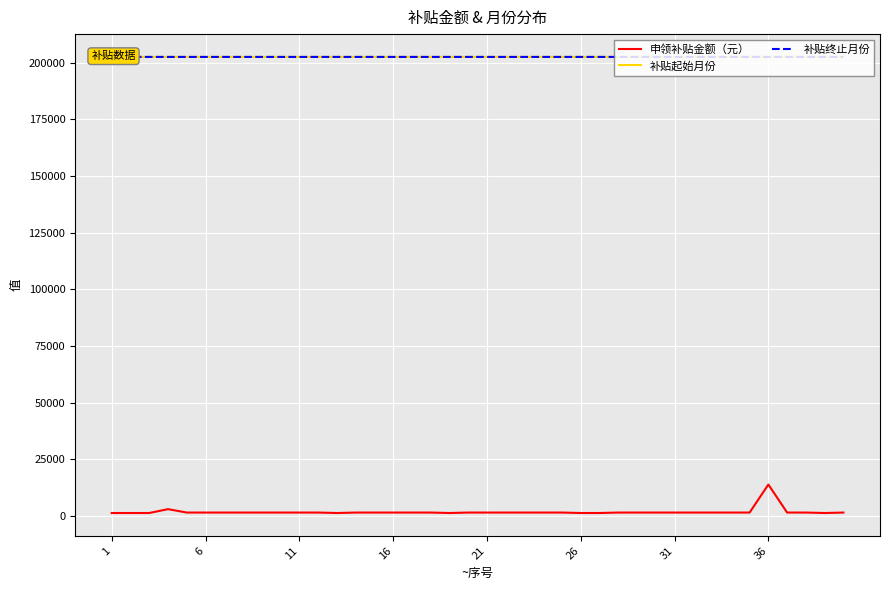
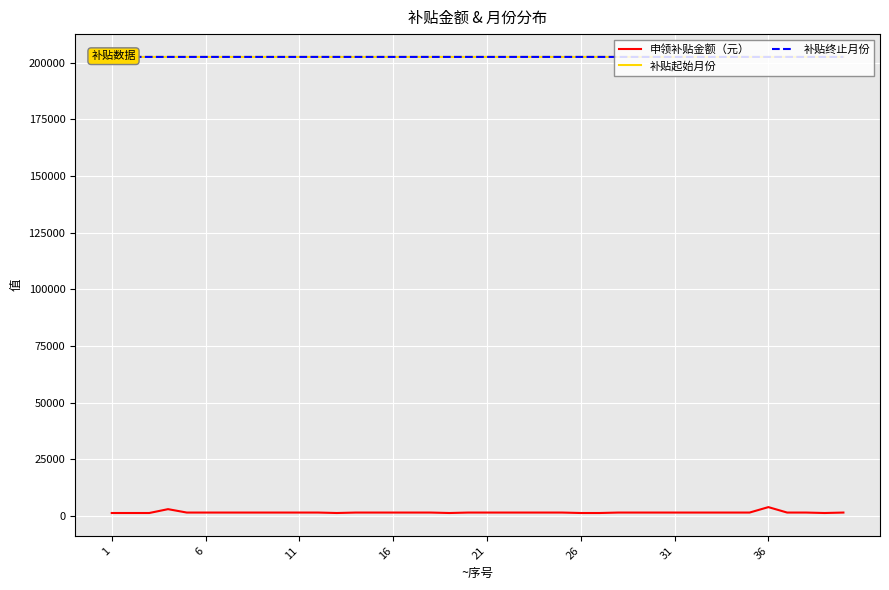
申领补贴金额（元）, 36: 14000 -> 4000
